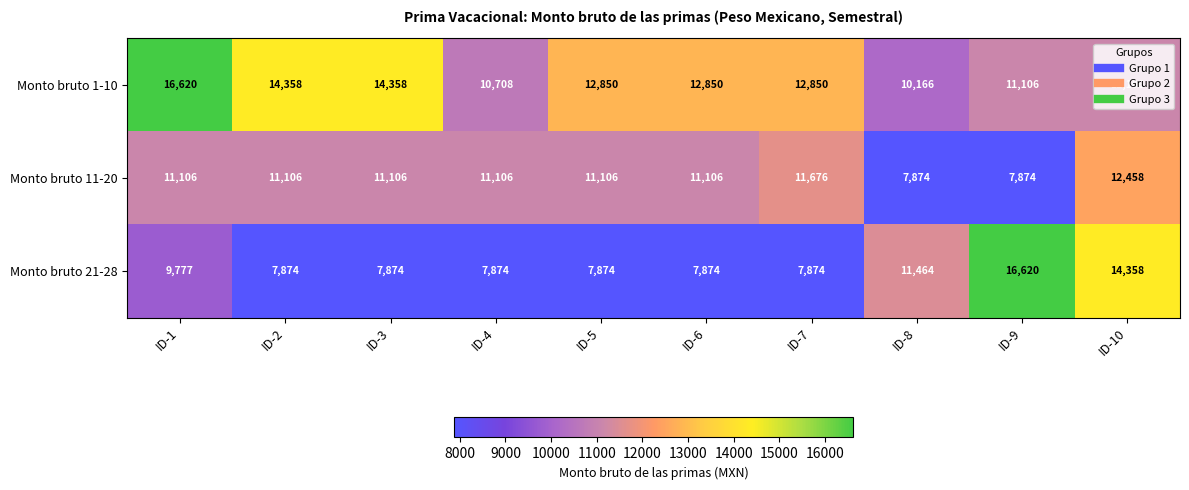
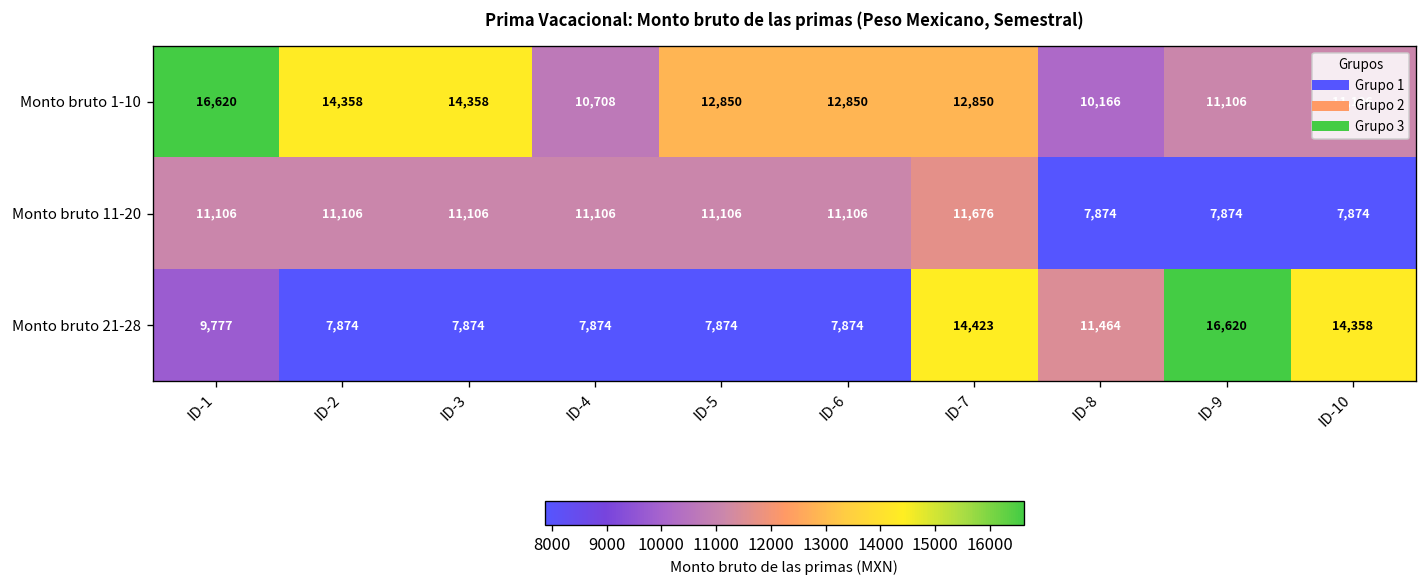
Monto bruto 11-20, ID-10: 12,458 -> 7,874
Monto bruto 21-28, ID-7: 7,874 -> 14,423
